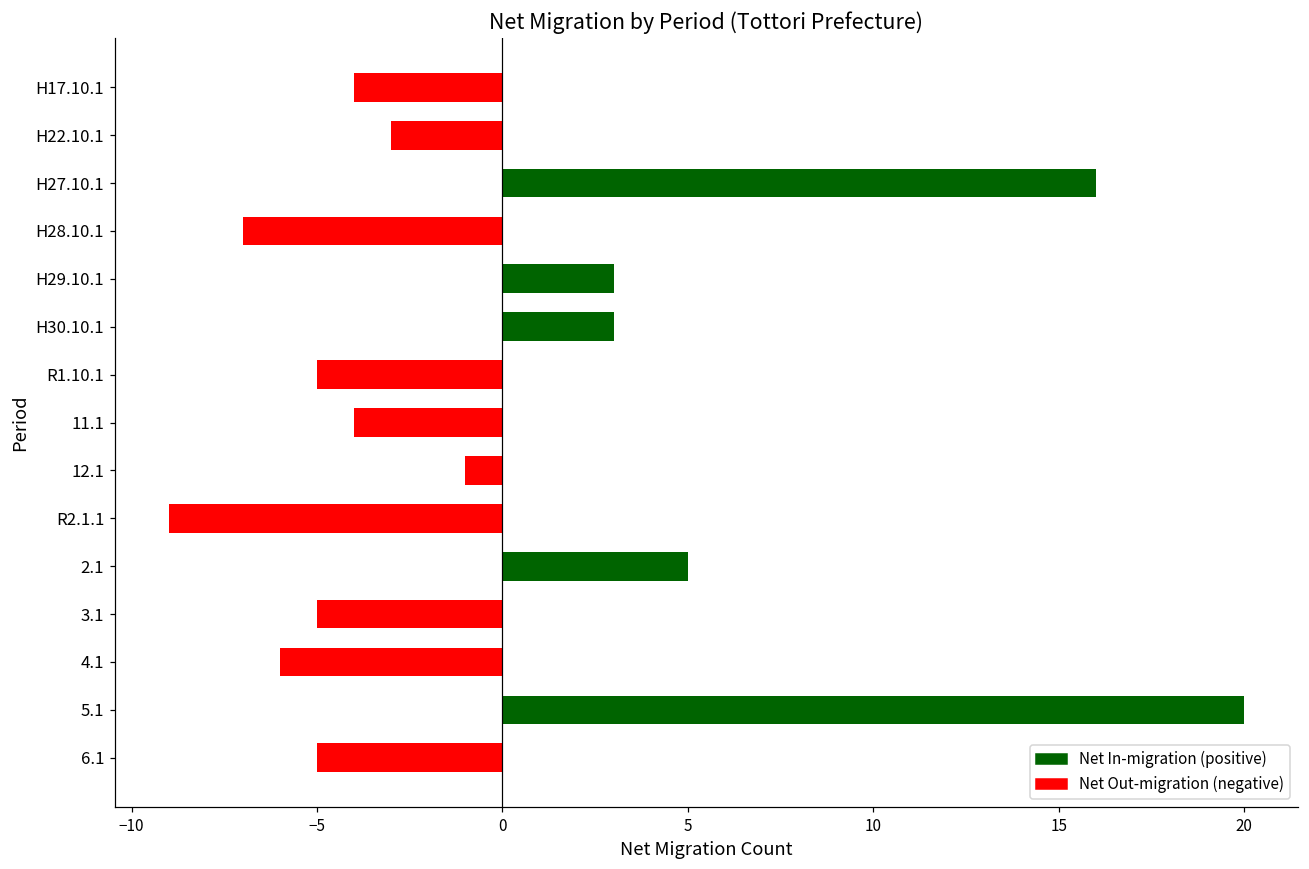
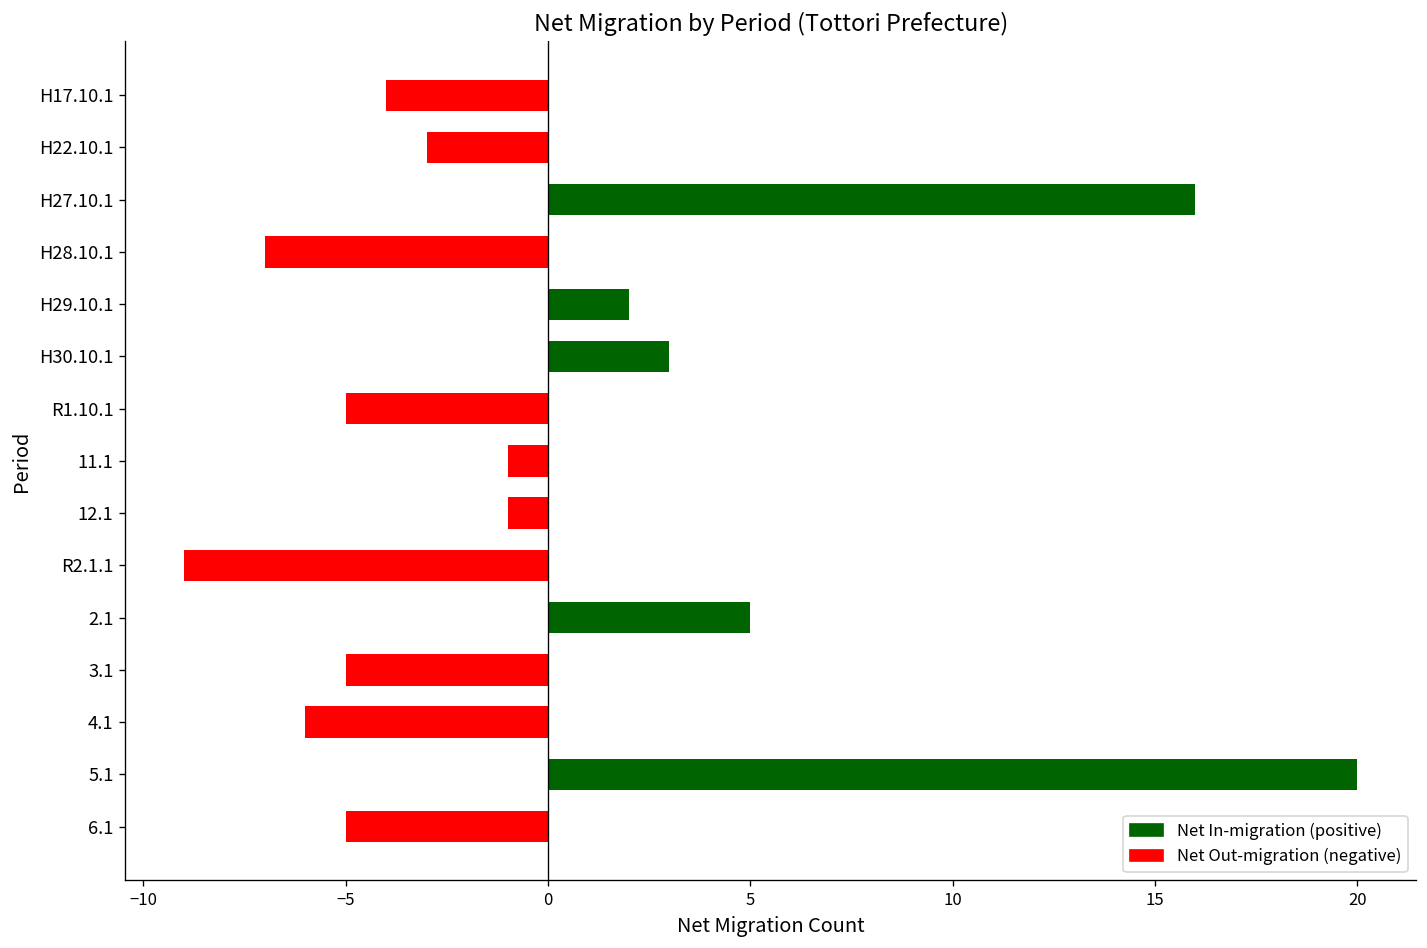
H29.10.1: 3 -> 2
11.1: -4 -> -1
